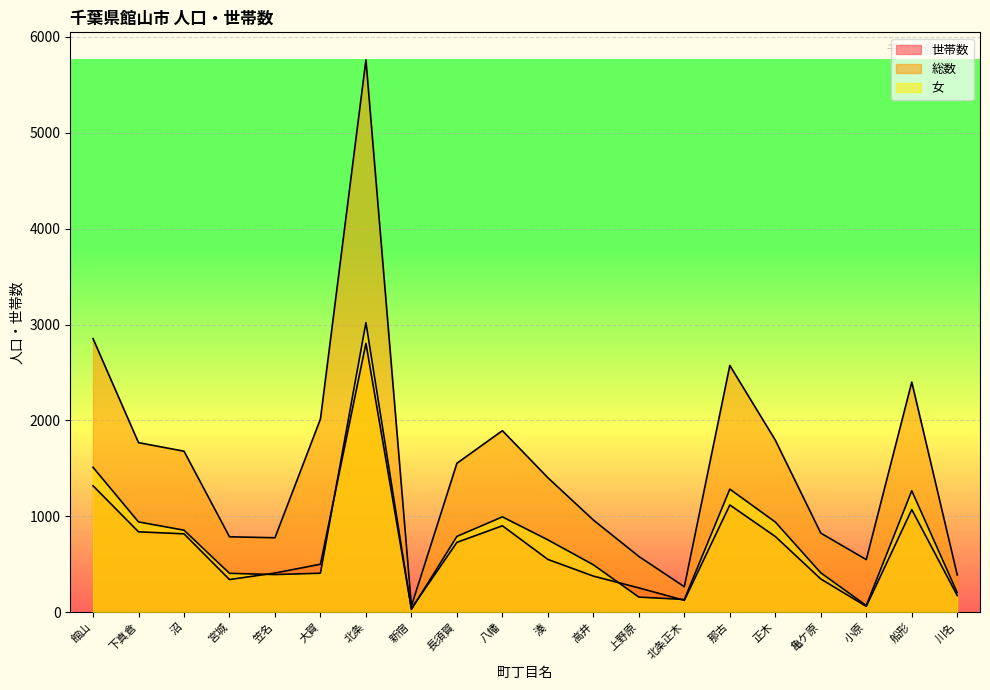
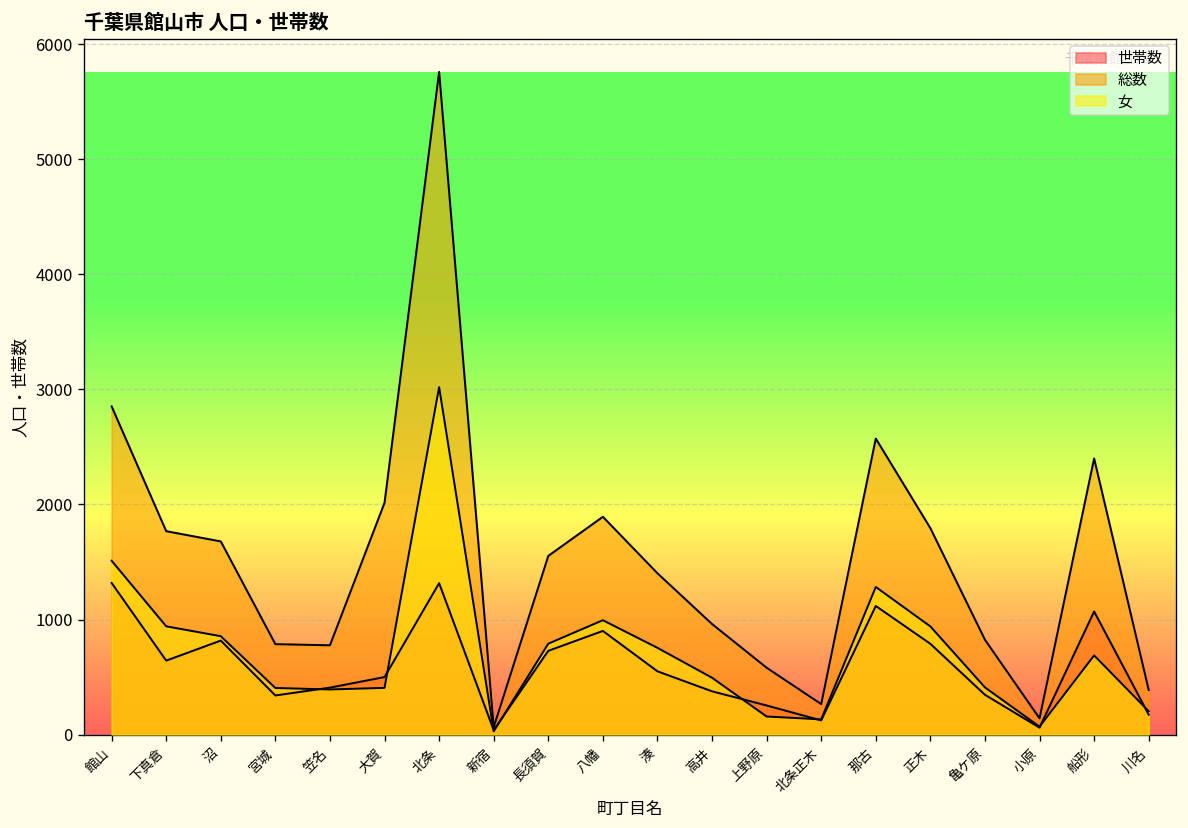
世帯数, 下真倉: 800 -> 600
世帯数, 北条: 2800 -> 1300
総数, 小原: 500 -> 100
女, 船形: 1300 -> 700
